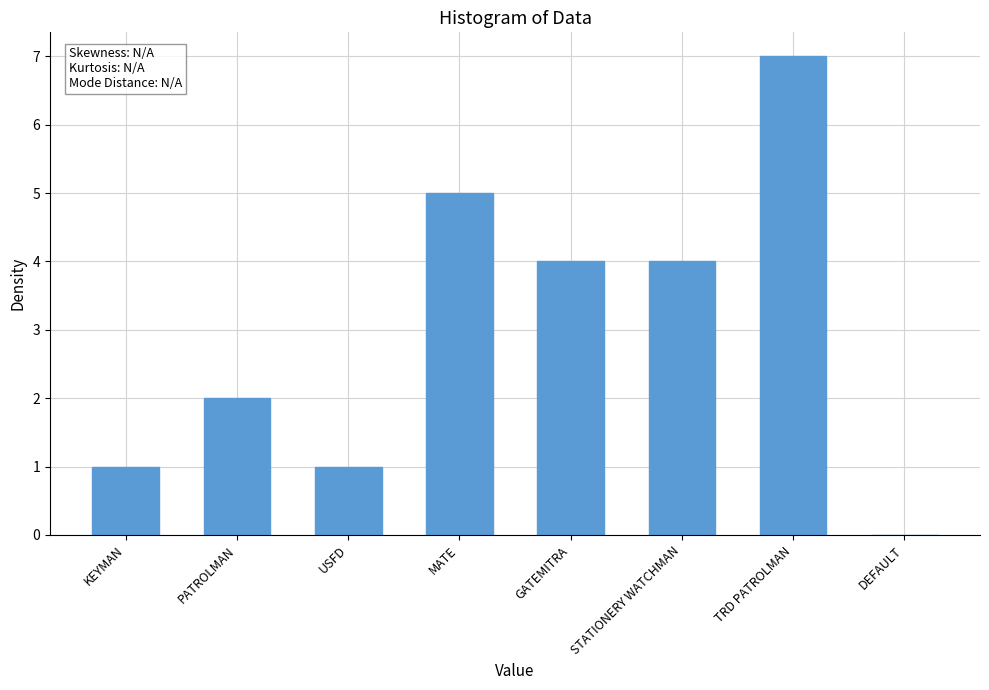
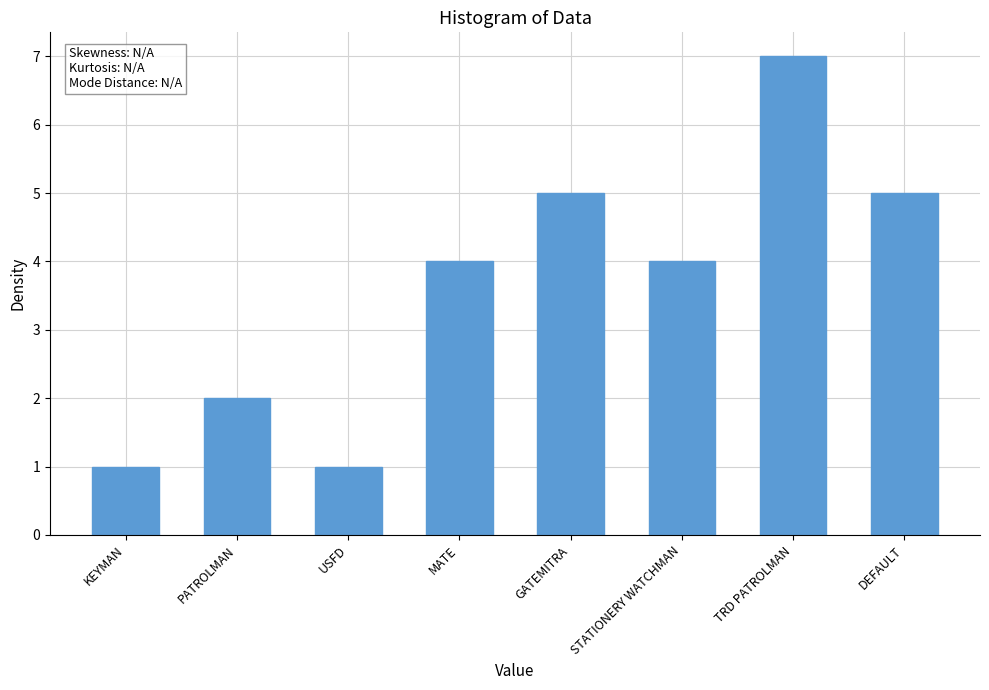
MATE: 5 -> 4
GATEMITRA: 4 -> 5
DEFAULT: 0 -> 5
